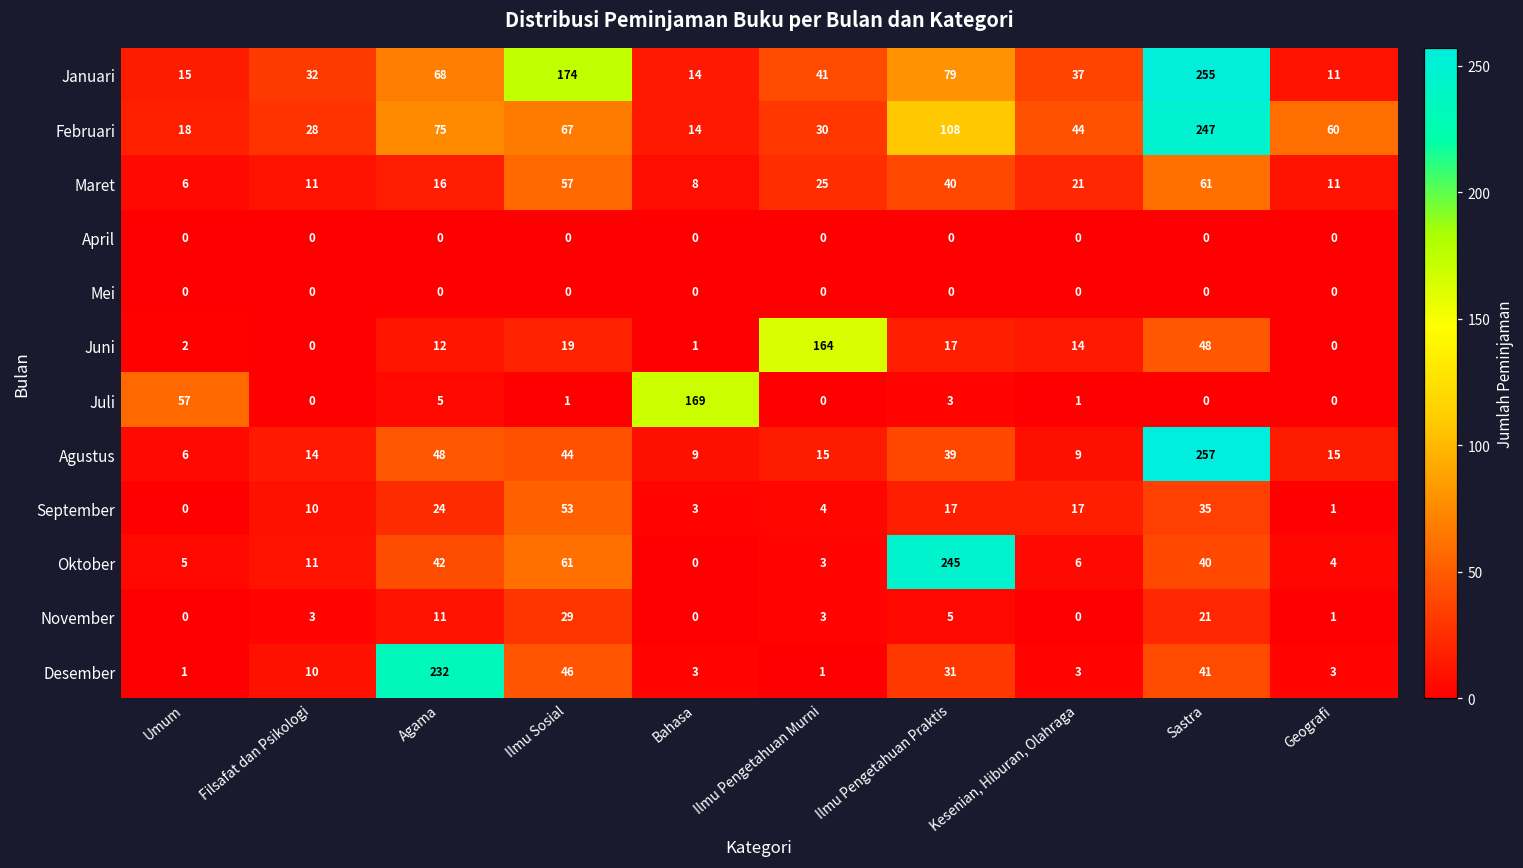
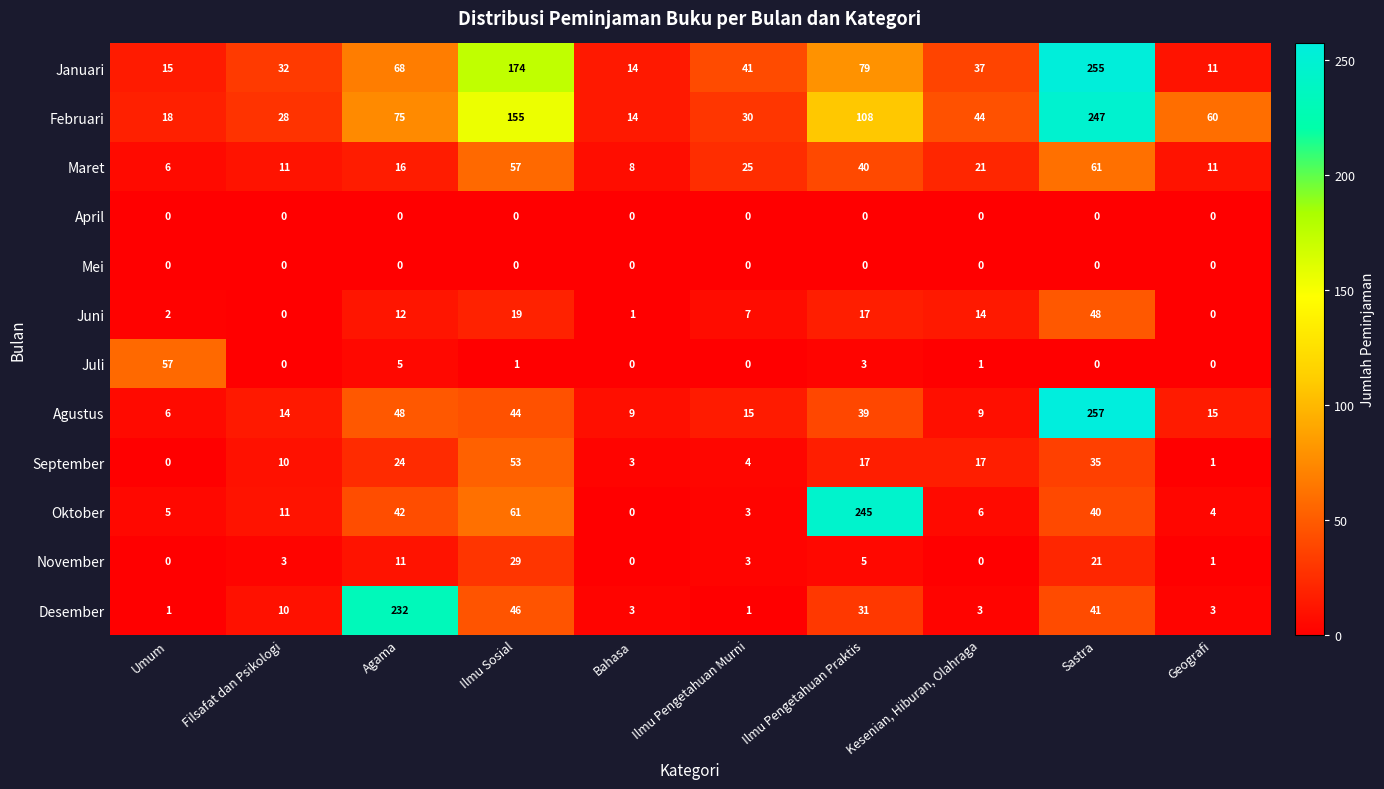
Februari, Ilmu Sosial: 67 -> 155
Juni, Ilmu Pengetahuan Murni: 164 -> 7
Juli, Bahasa: 169 -> 0
